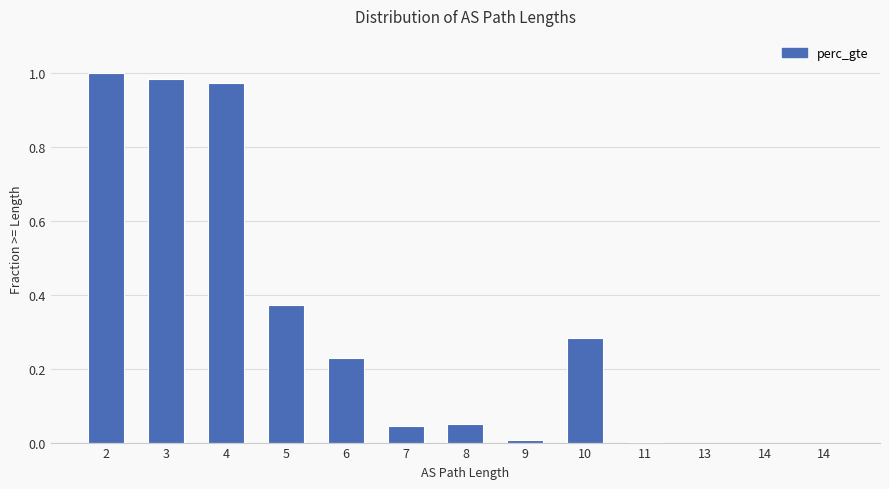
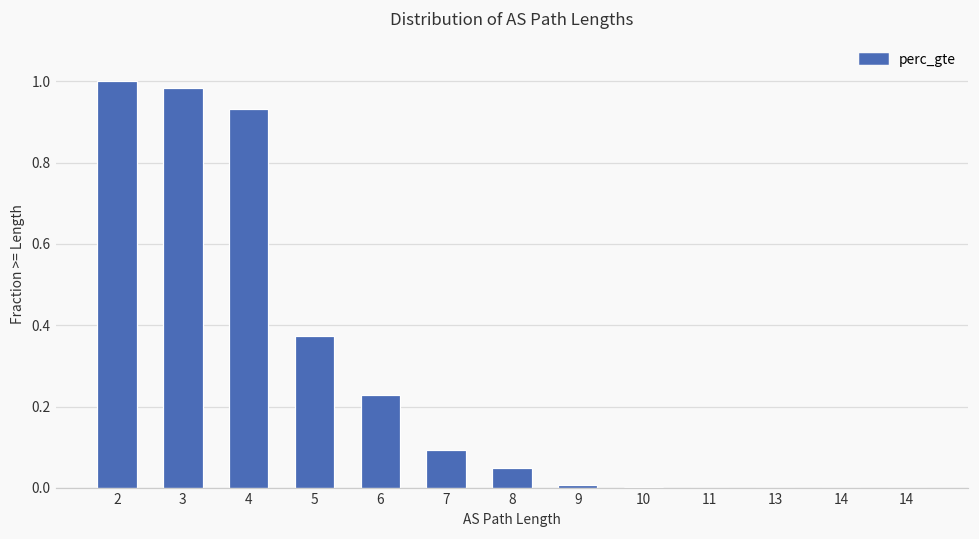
4: 0.97 -> 0.93
7: 0.05 -> 0.09
10: 0.28 -> 0.00
